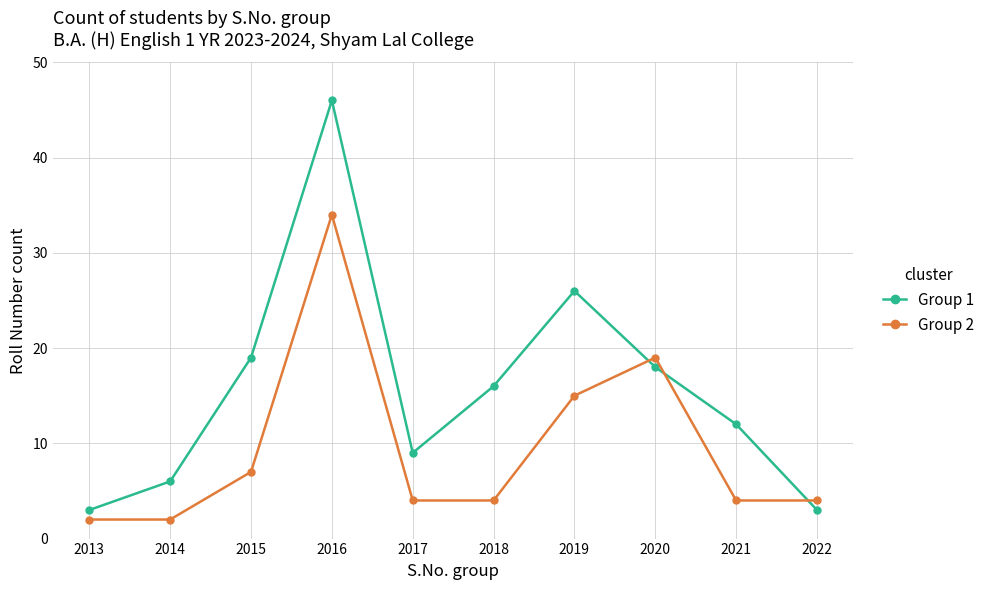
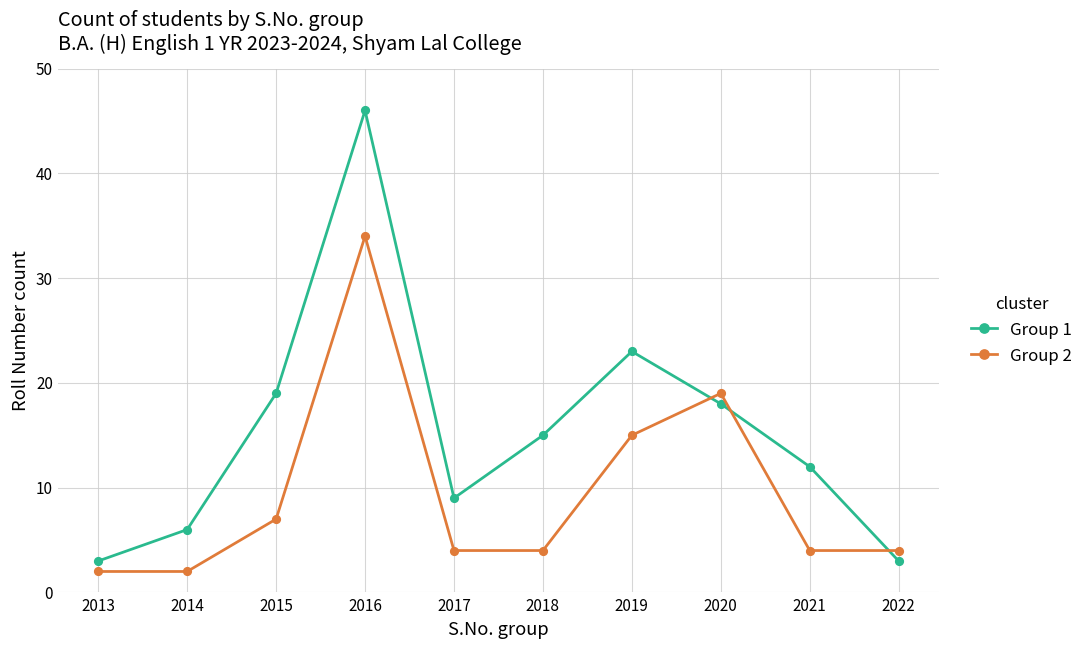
Group 1, 2018: 16 -> 15
Group 1, 2019: 26 -> 23
